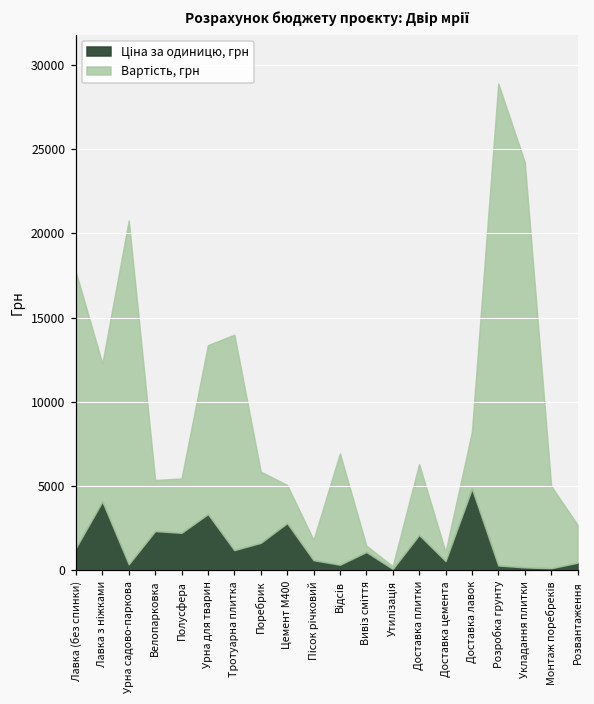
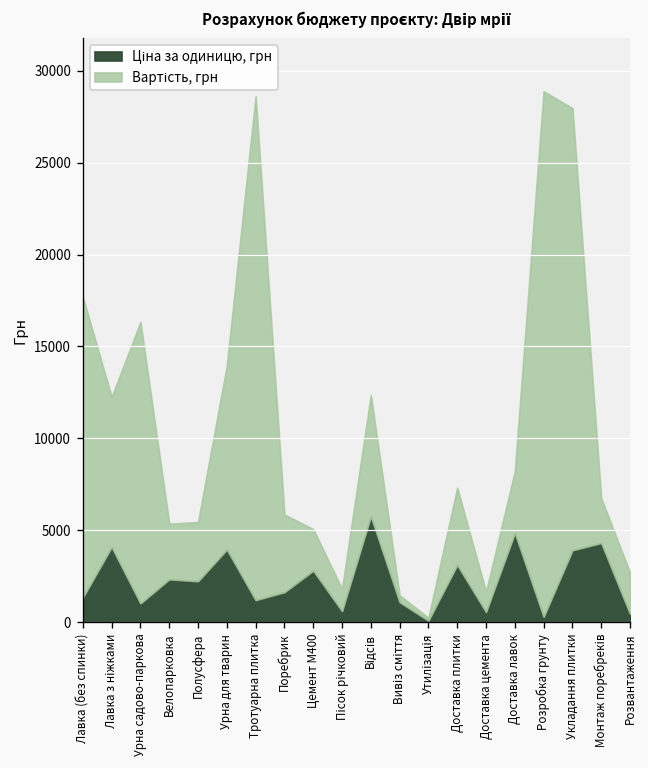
Ціна за одиницю, грн, Урна садово-паркова: 400 -> 1000
Вартість, грн, Урна садово-паркова: 20400 -> 15300
Ціна за одиницю, грн, Урна для тварин: 3300 -> 4000
Вартість, грн, Тротуарна плитка: 12800 -> 27400
Ціна за одиницю, грн, Відсів: 300 -> 5800
Ціна за одиницю, грн, Доставка плитки: 2100 -> 3100
Вартість, грн, Доставка цемента: 500 -> 1100
Ціна за одиницю, грн, Укладання плитки: 200 -> 3900
Ціна за одиницю, грн, Монтаж поребреків: 100 -> 4300
Вартість, грн, Монтаж поребреків: 4900 -> 2400
